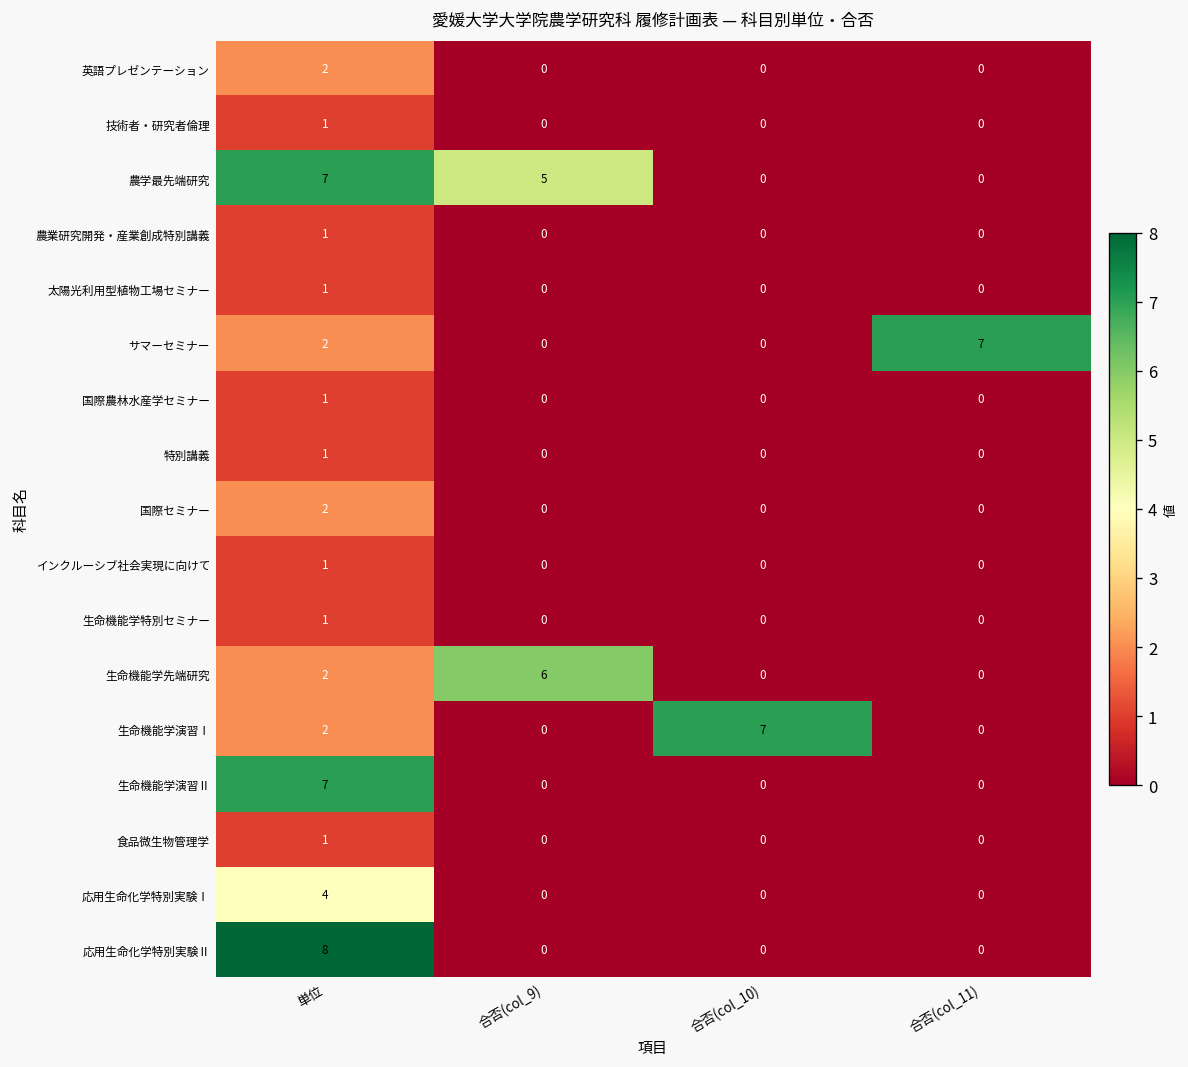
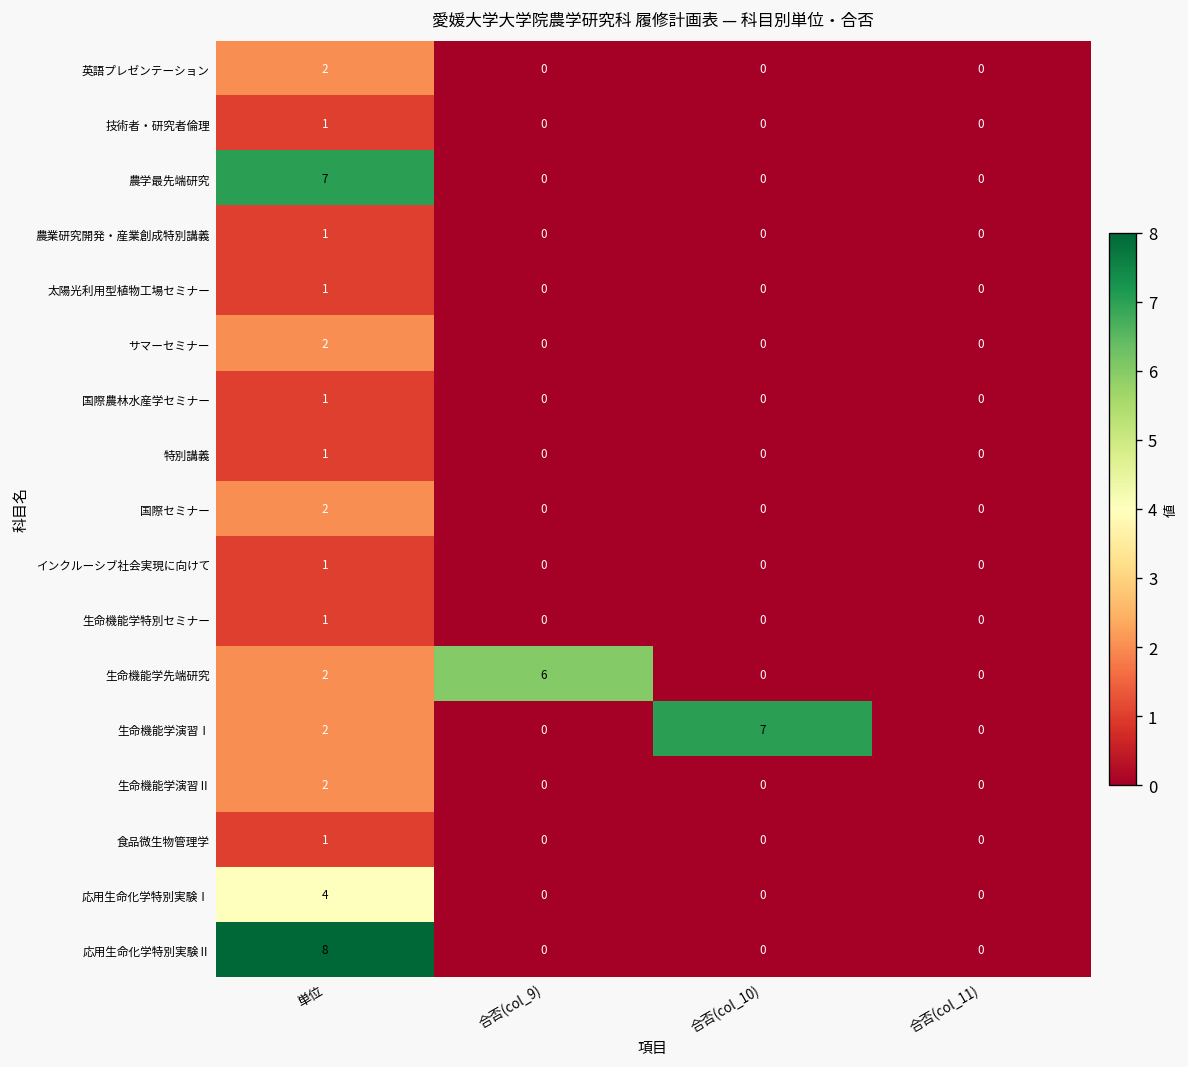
農学最先端研究, 合否(col_9): 5 -> 0
サマーセミナー, 合否(col_11): 7 -> 0
生命機能学演習Ⅱ, 単位: 7 -> 2
